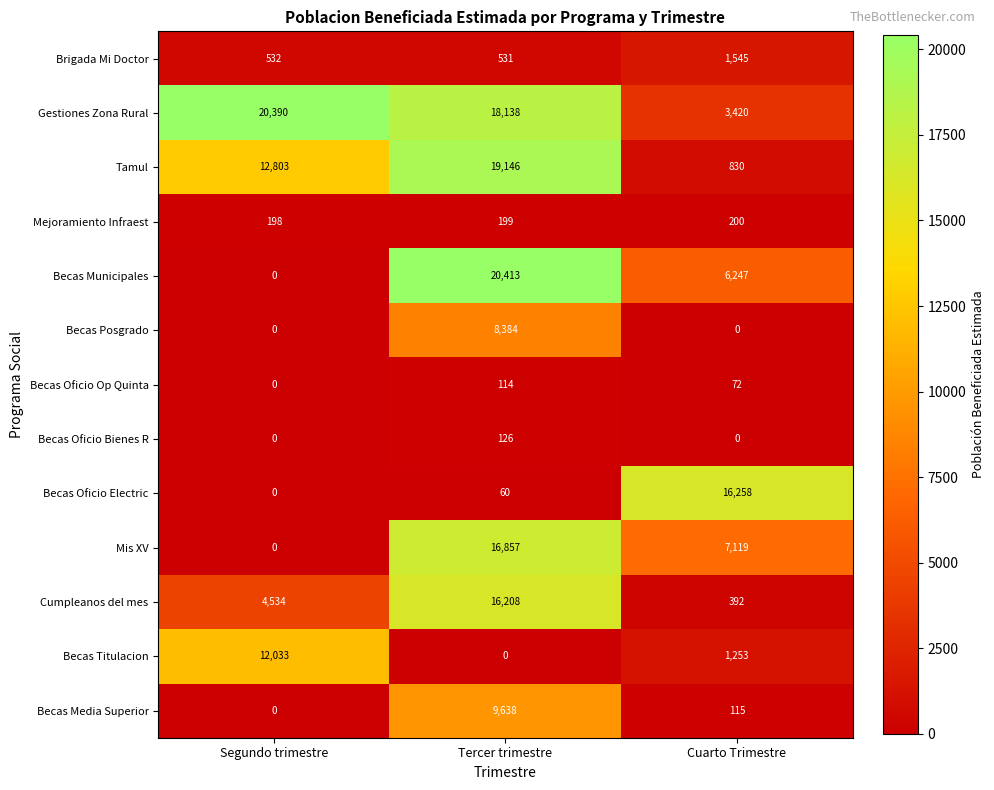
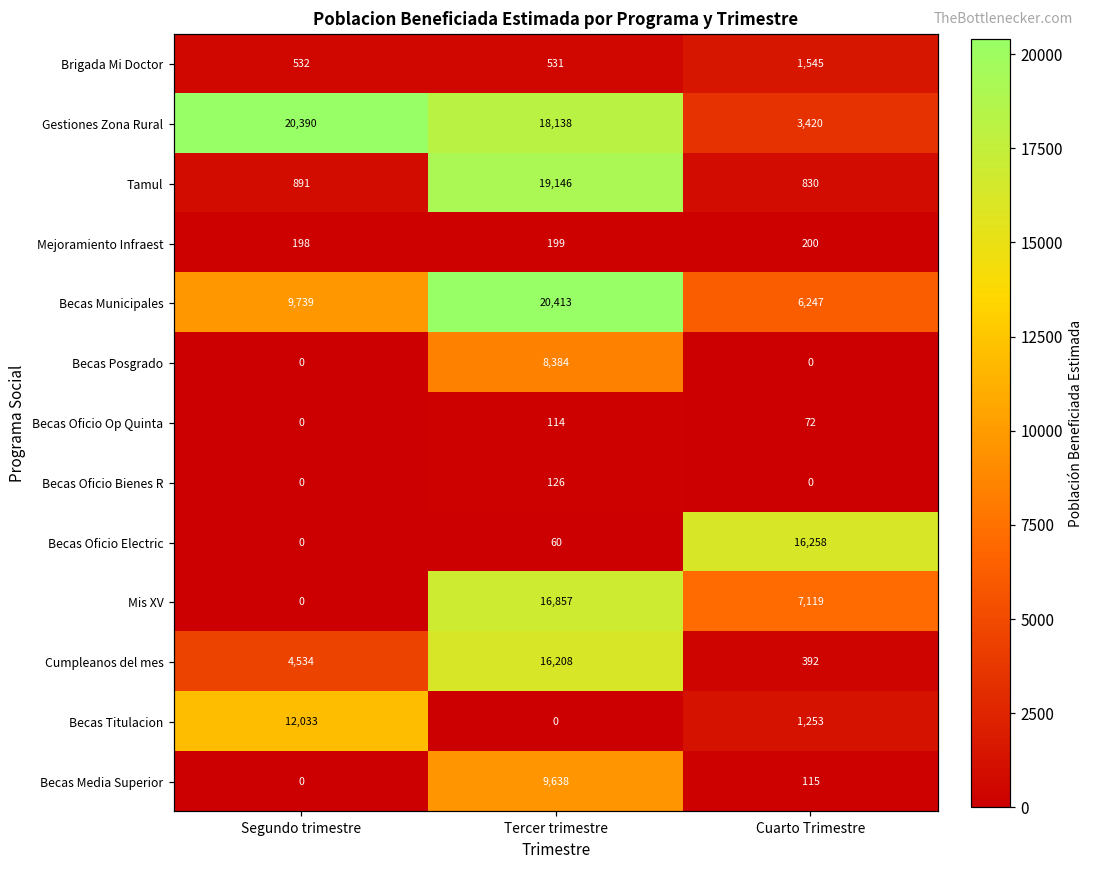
Tamul, Segundo trimestre: 12,803 -> 891
Becas Municipales, Segundo trimestre: 0 -> 9,739
